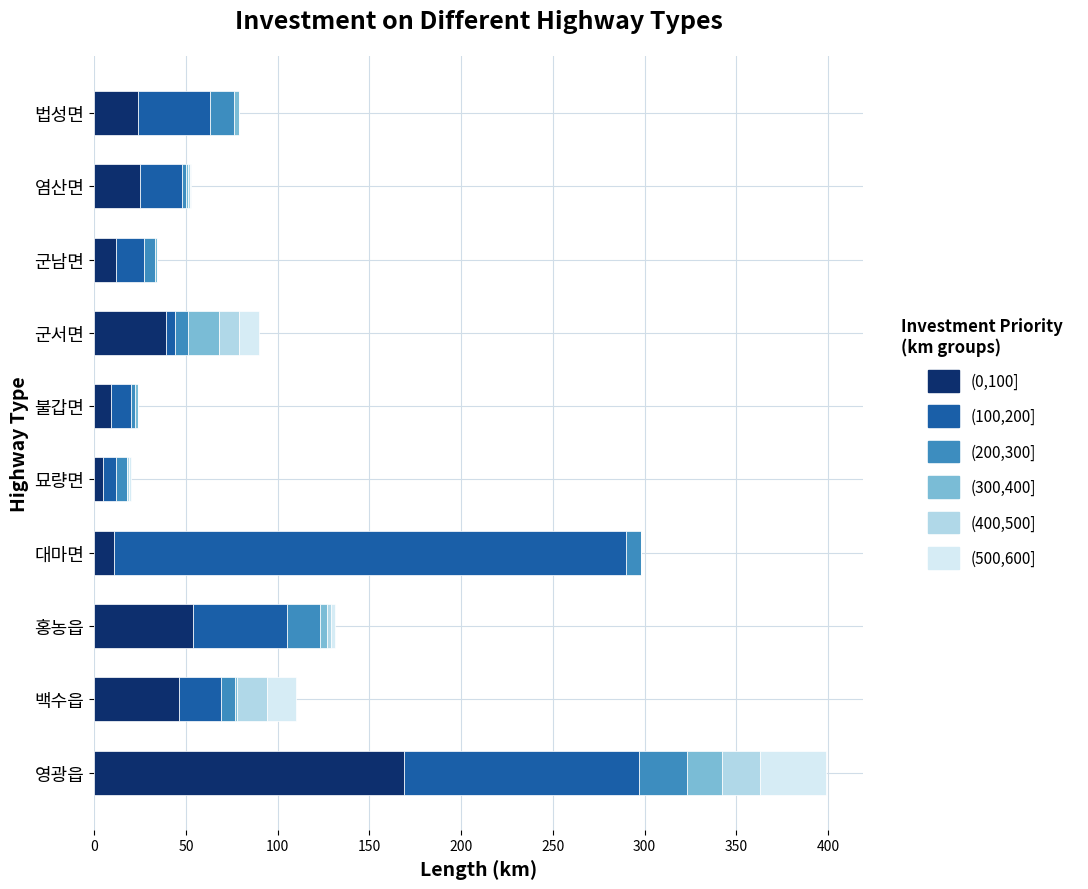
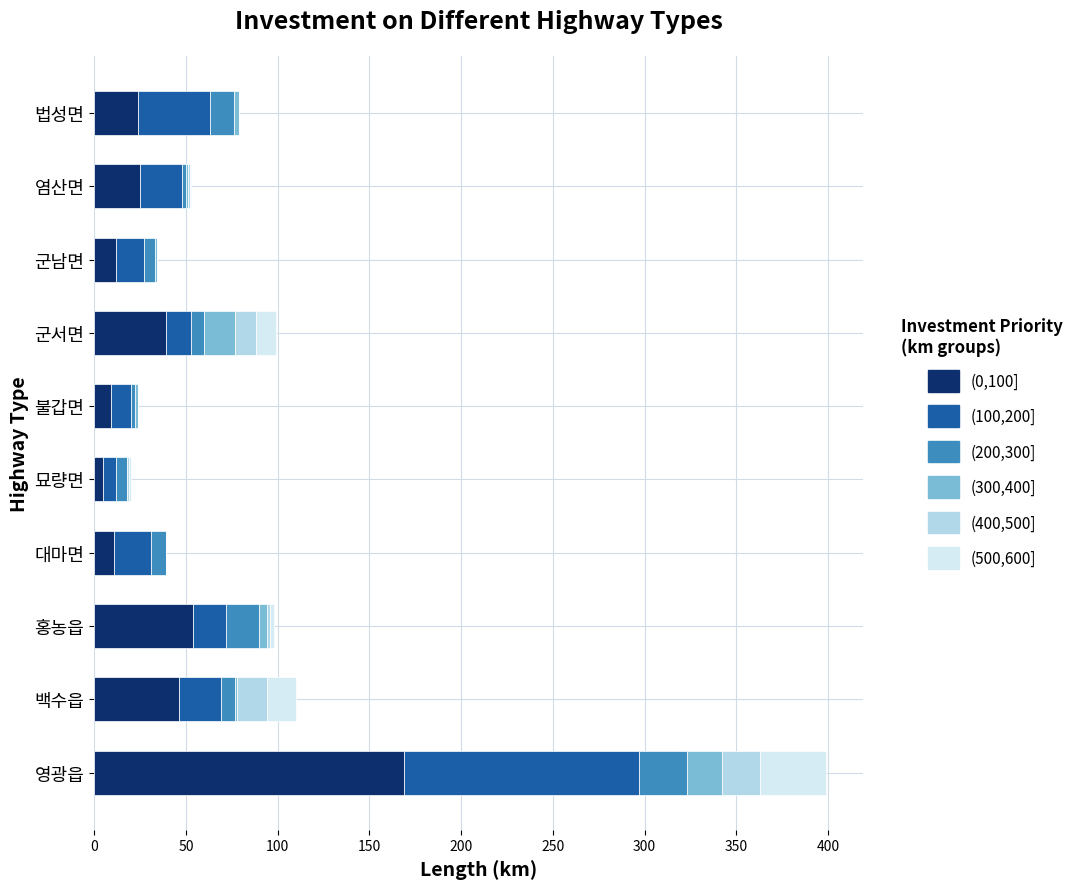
(100,200], 군서면: 5 -> 14
(100,200], 대마면: 279 -> 20
(100,200], 홍농읍: 51 -> 18
